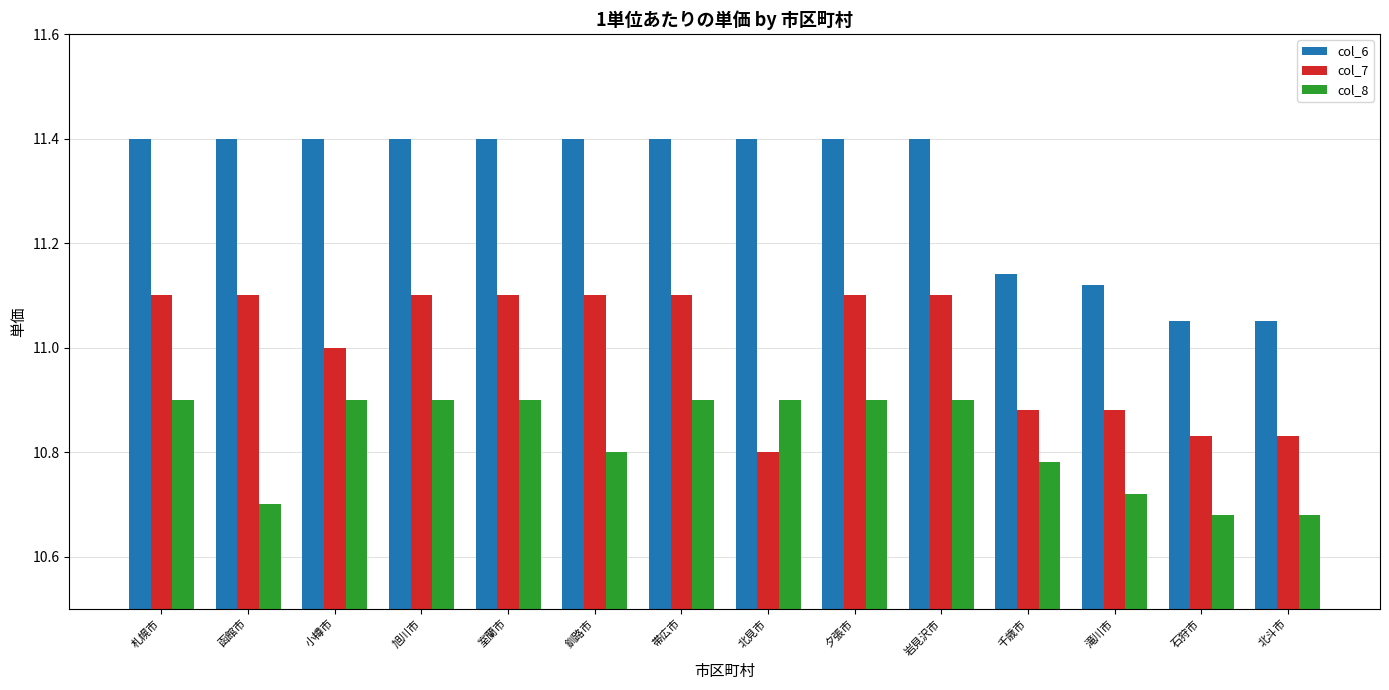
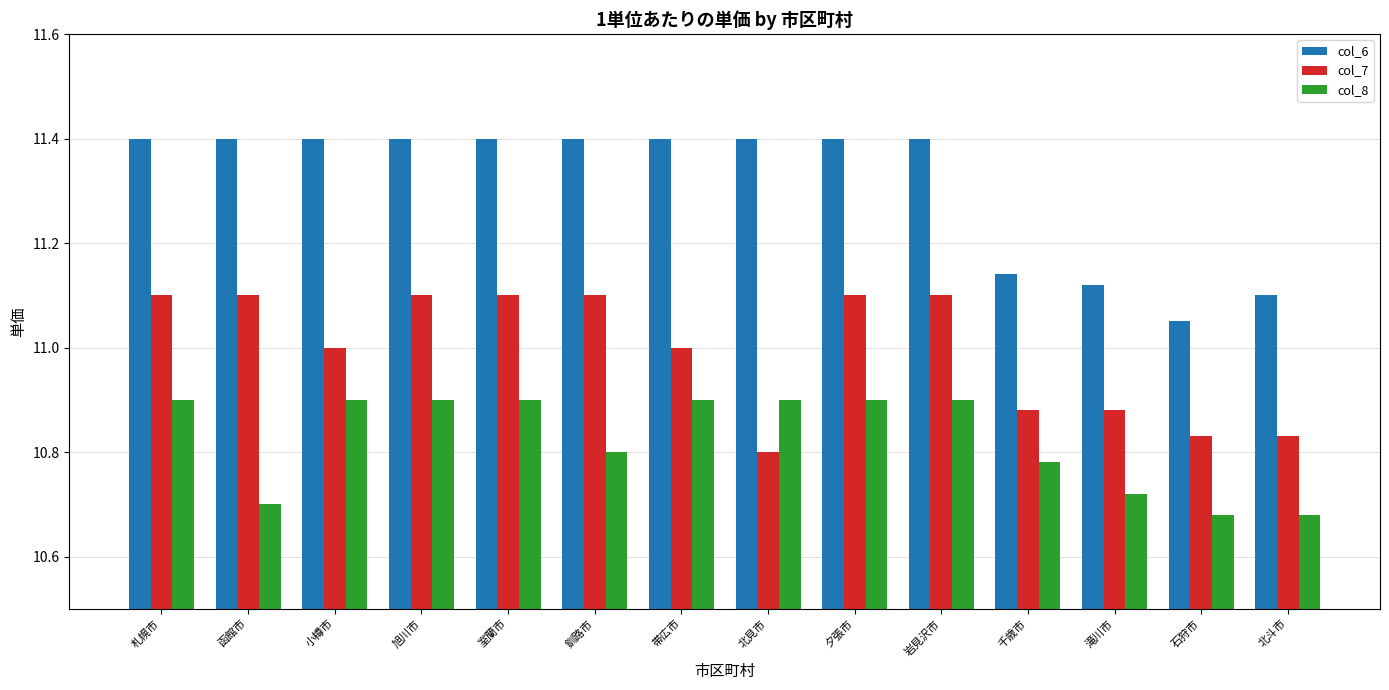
col_7, 帯広市: 11.1 -> 11.0
col_6, 北斗市: 11.05 -> 11.10
